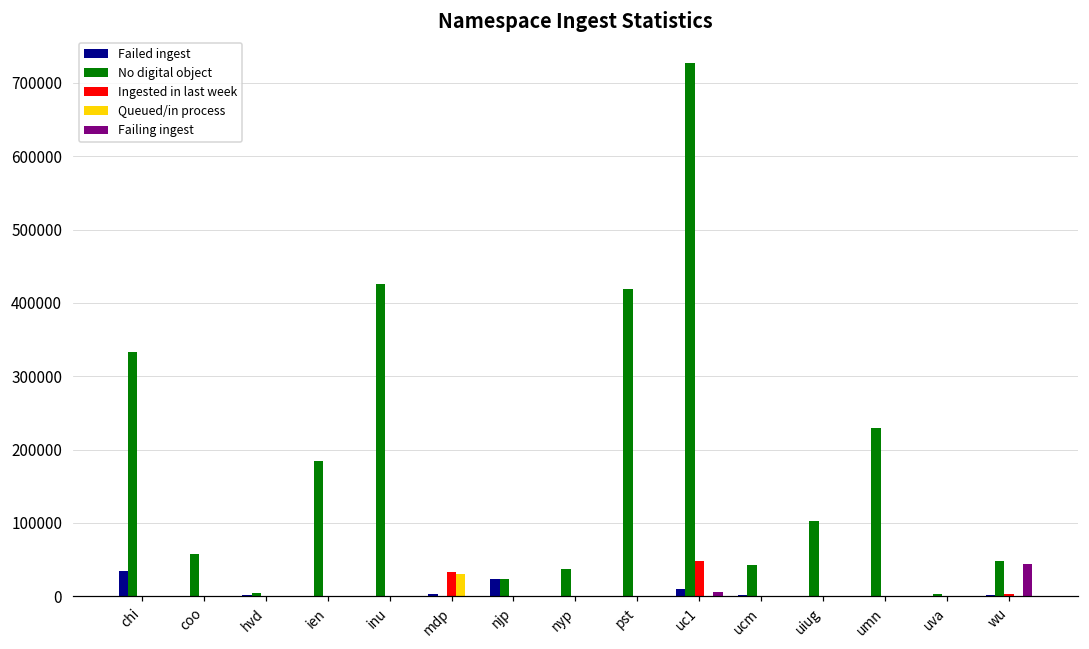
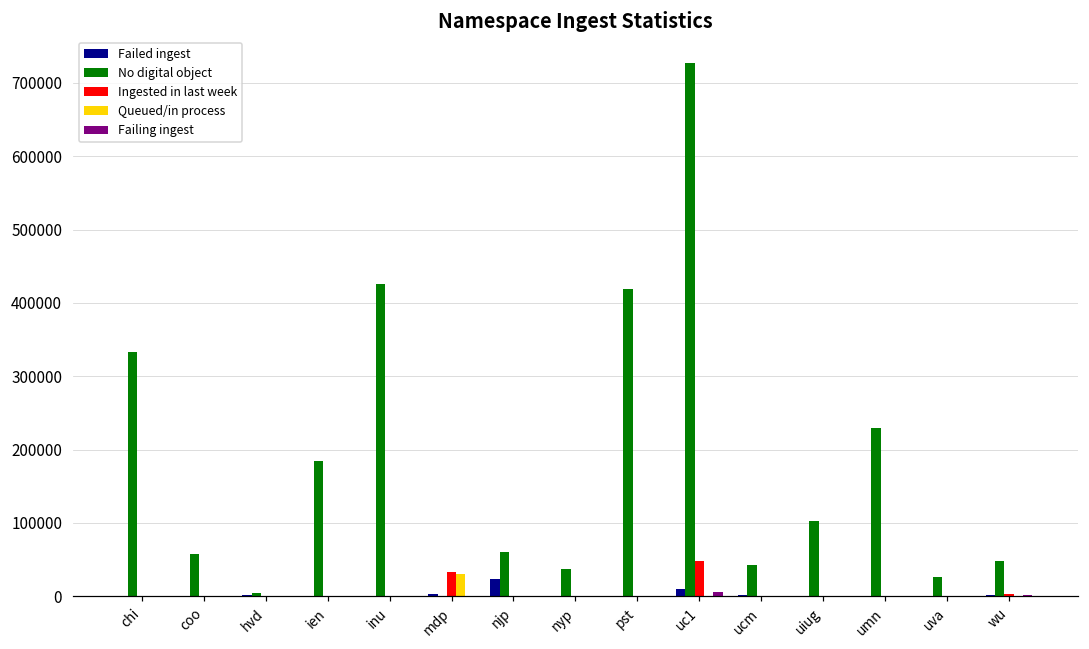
Failed ingest, chi: 30000 -> 0
No digital object, njp: 20000 -> 60000
No digital object, uva: 0 -> 30000
Failing ingest, wu: 40000 -> 0
